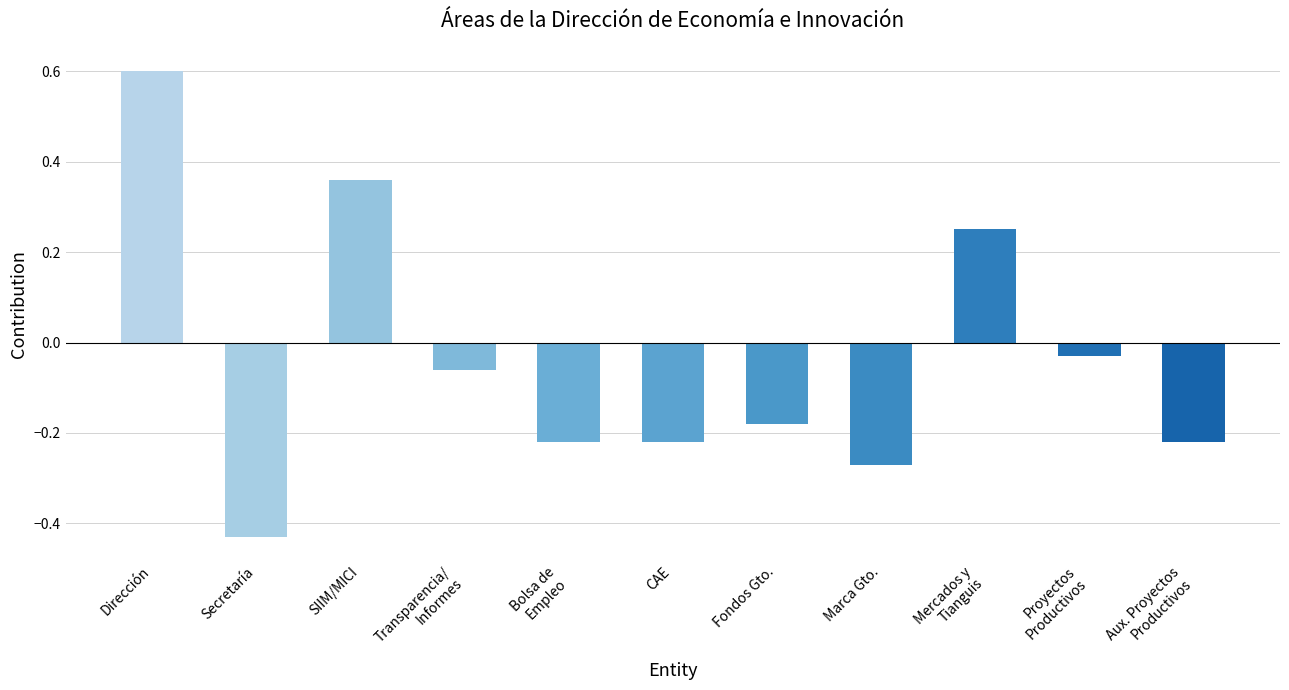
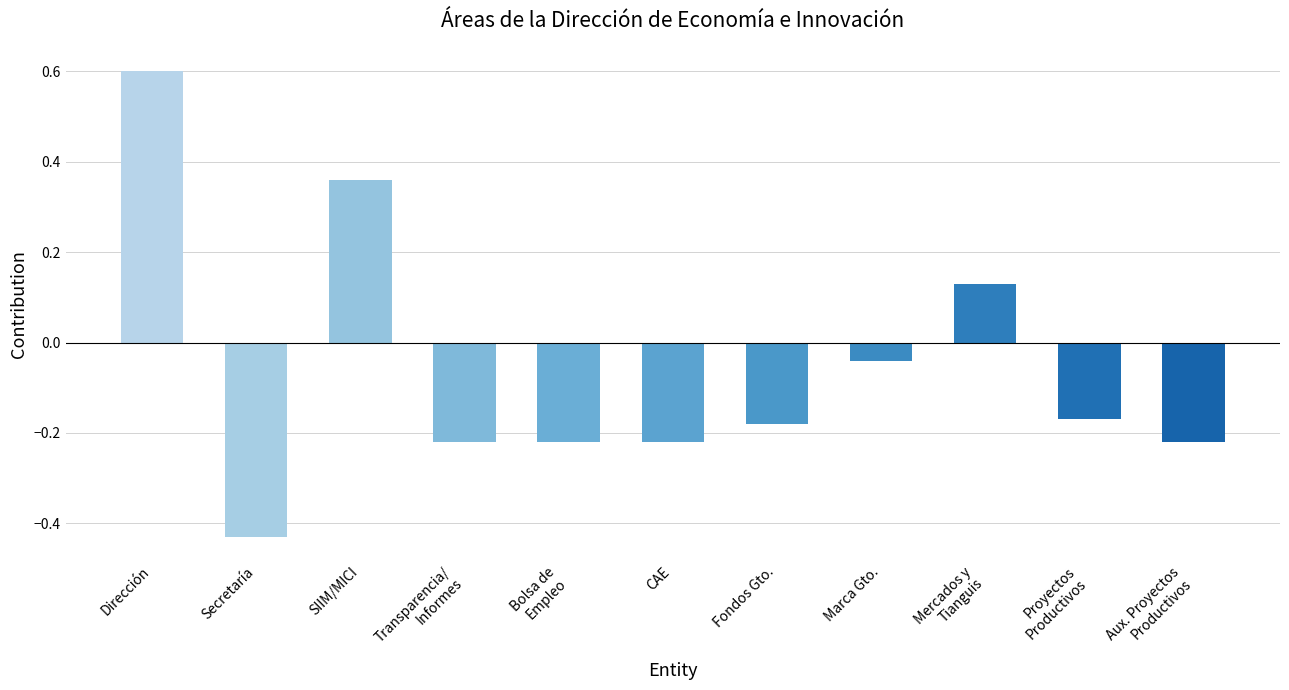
Transparencia/ Informes: -0.06 -> -0.22
Marca Gto.: -0.27 -> -0.04
Mercados y Tianguis: 0.25 -> 0.13
Proyectos Productivos: -0.03 -> -0.17
